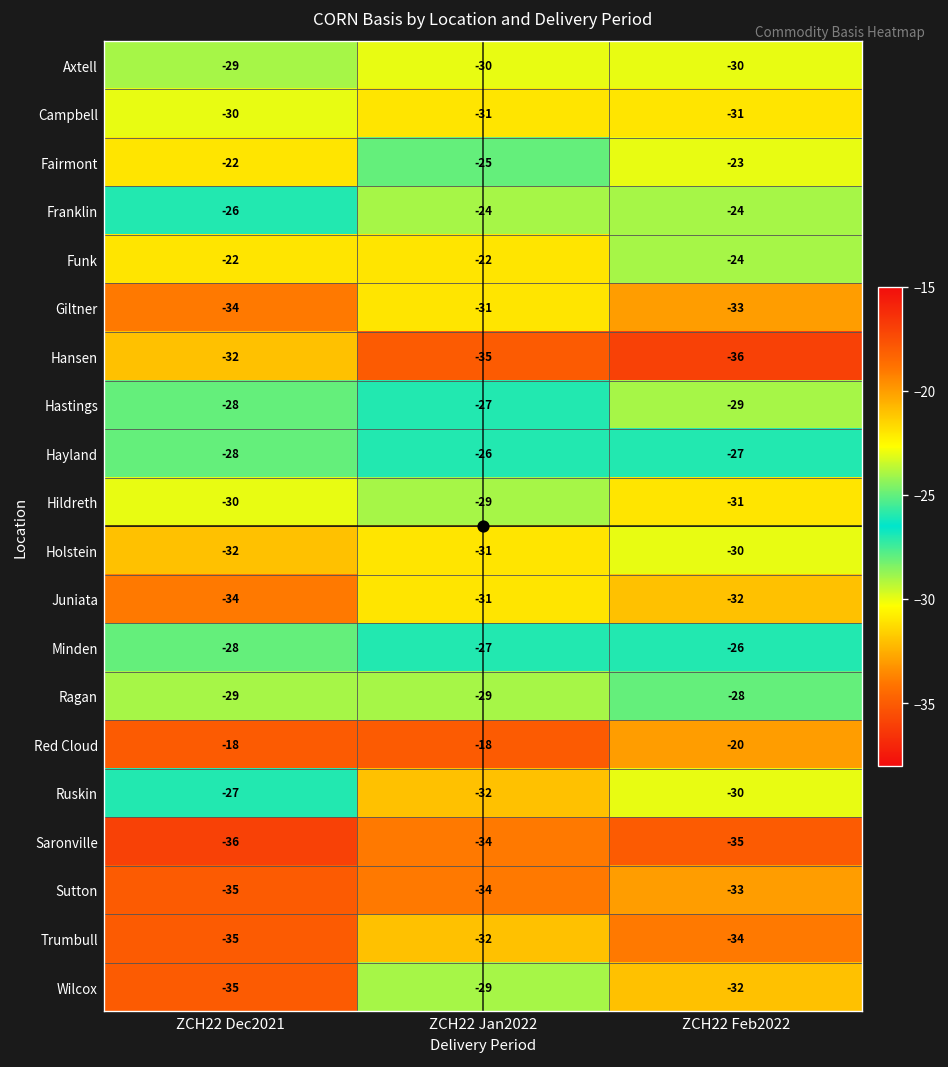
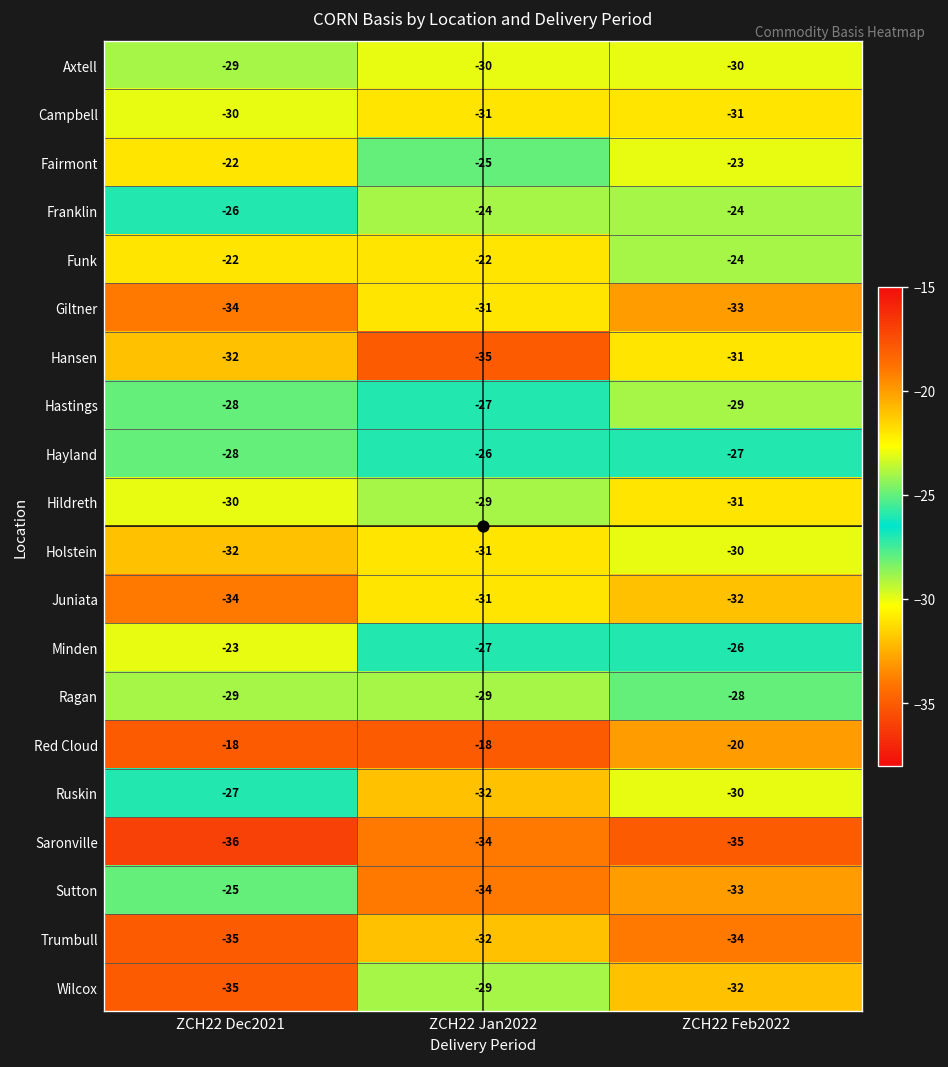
Hansen, ZCH22 Feb2022: -36 -> -31
Minden, ZCH22 Dec2021: -28 -> -23
Sutton, ZCH22 Dec2021: -35 -> -25
